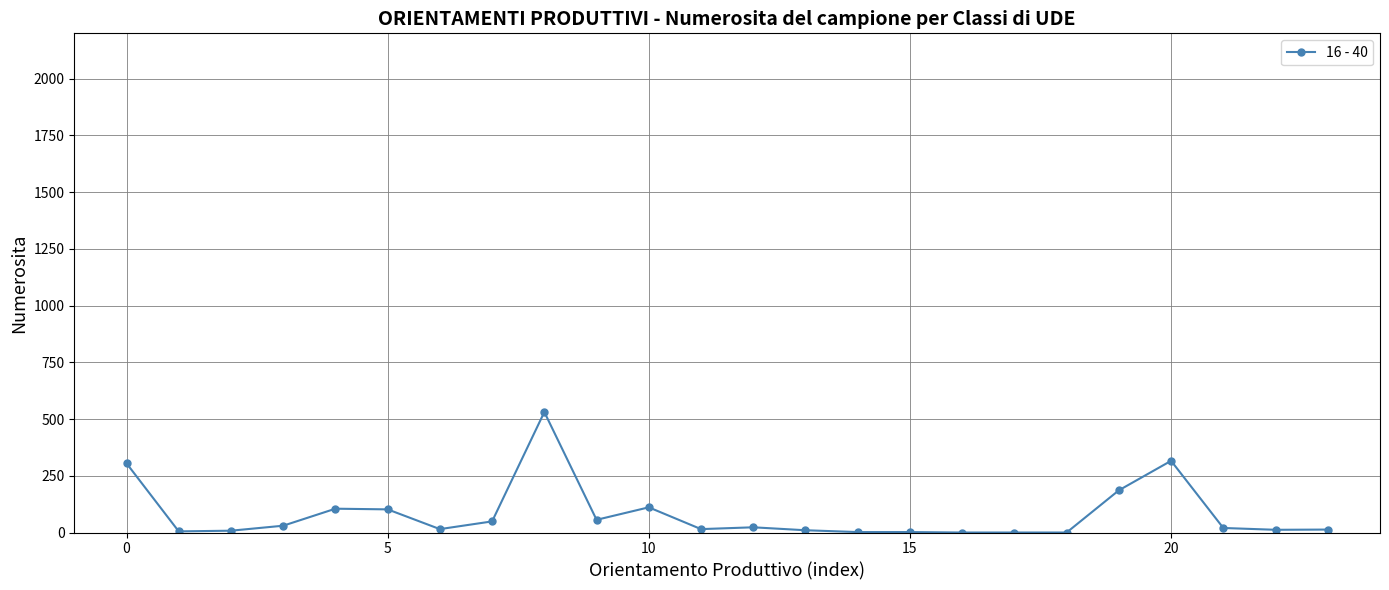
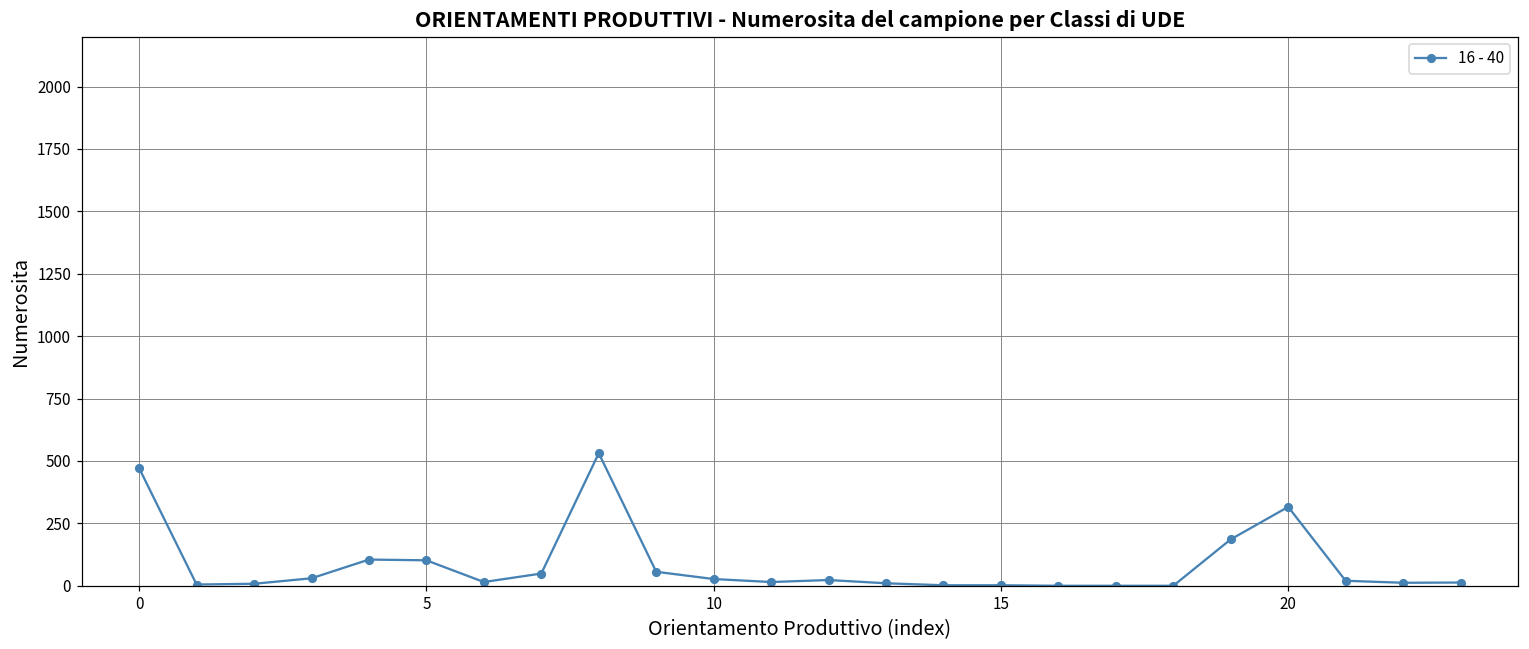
0: 310 -> 470
10: 110 -> 30
